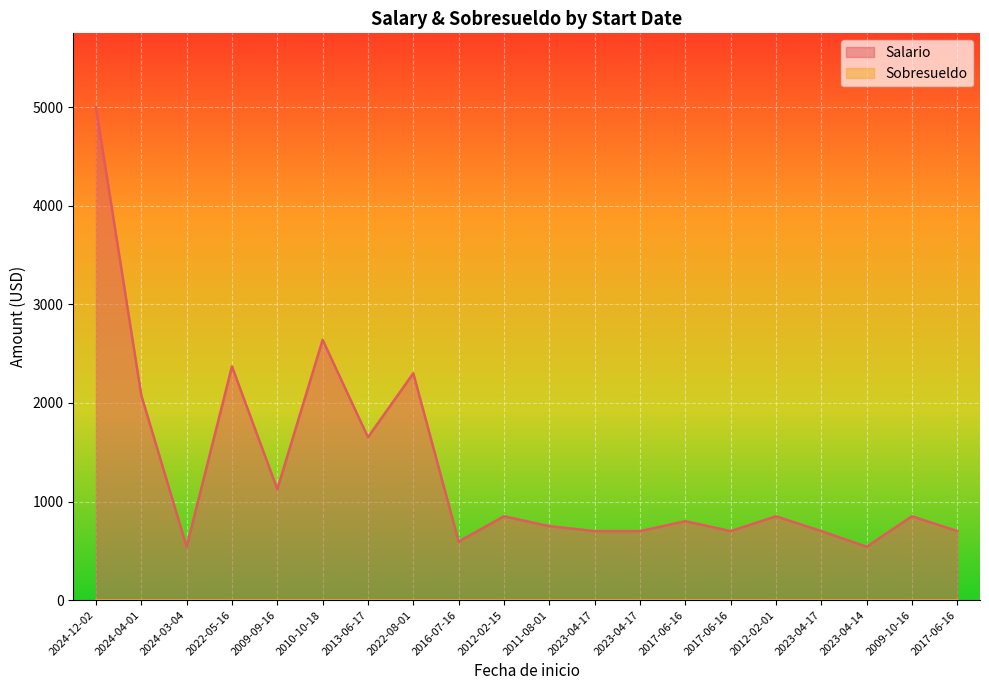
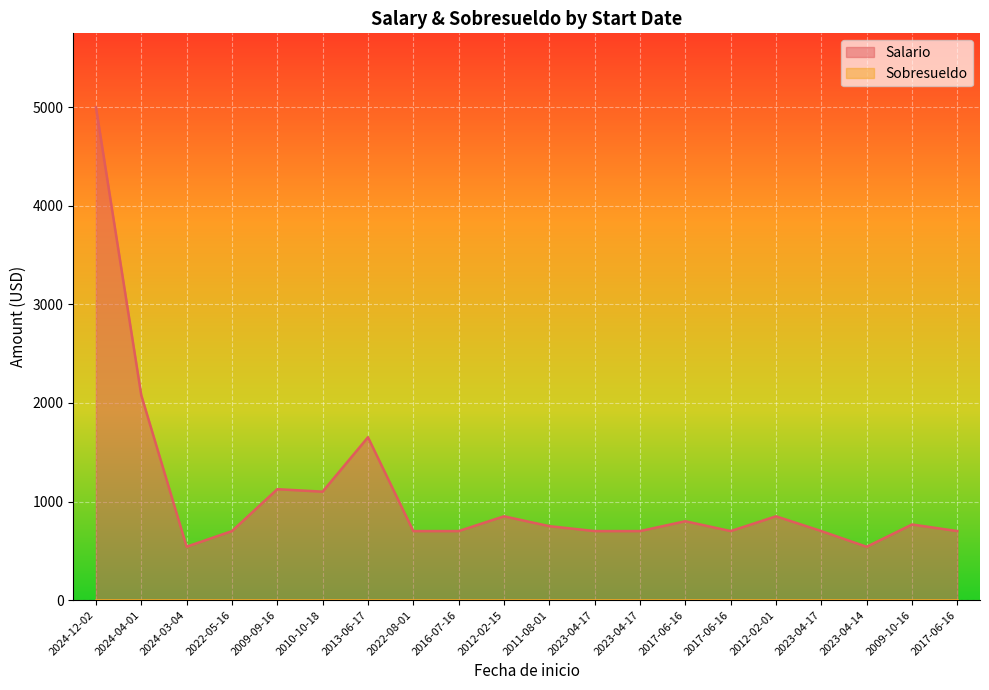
Salario, 2022-05-16: 2400 -> 700
Salario, 2010-10-18: 2600 -> 1100
Salario, 2022-08-01: 2300 -> 700
Salario, 2016-07-16: 600 -> 700
Salario, 2009-10-16: 900 -> 800
